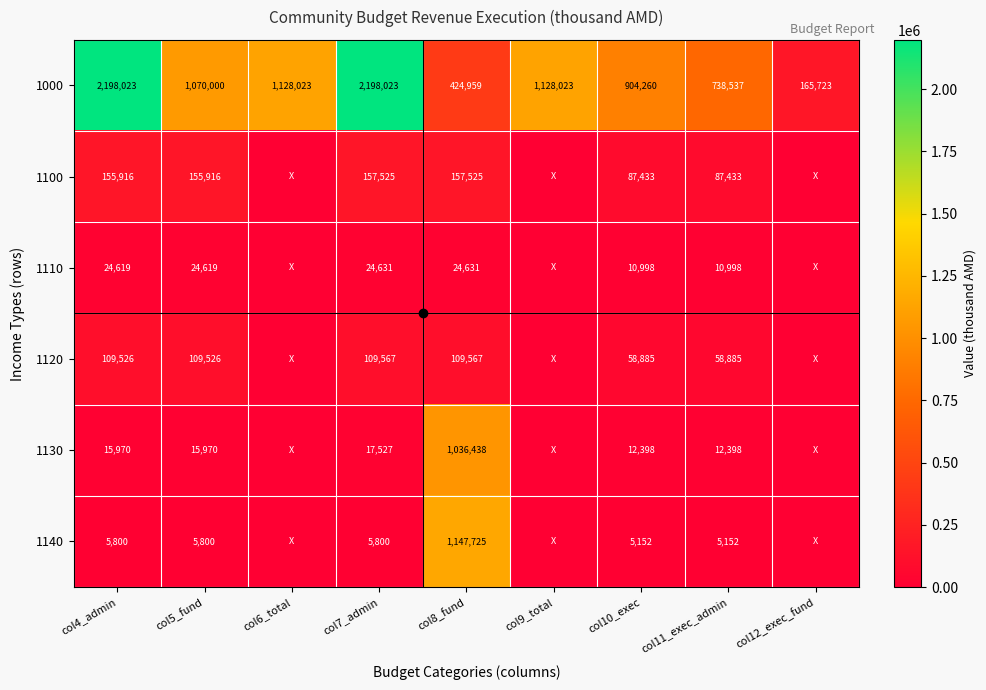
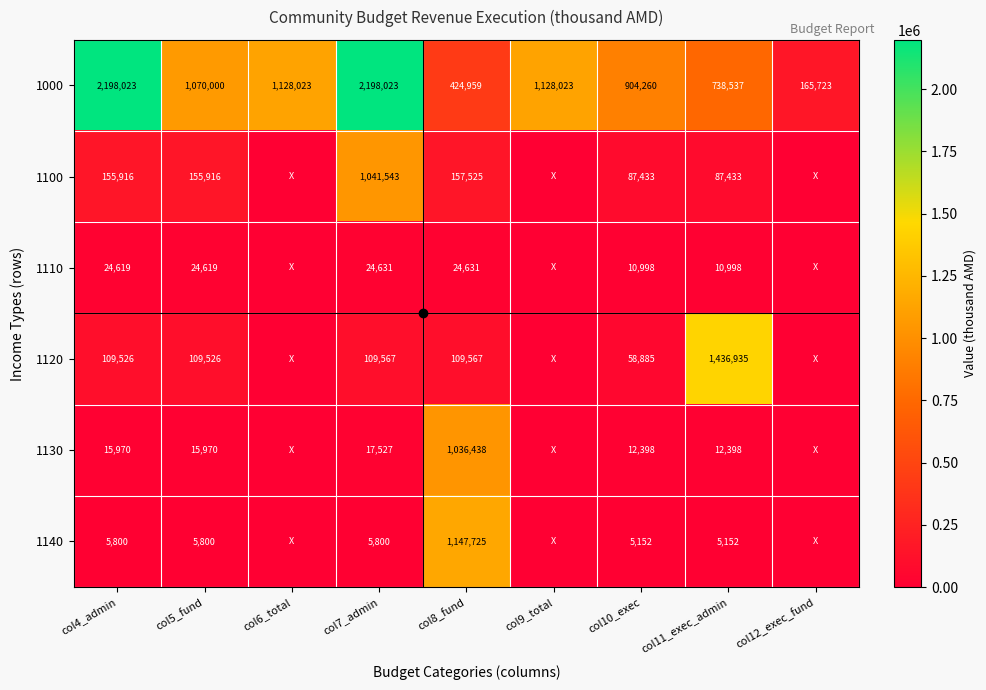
1100, col7_admin: 157,525 -> 1,041,543
1120, col11_exec_admin: 58,885 -> 1,436,935
